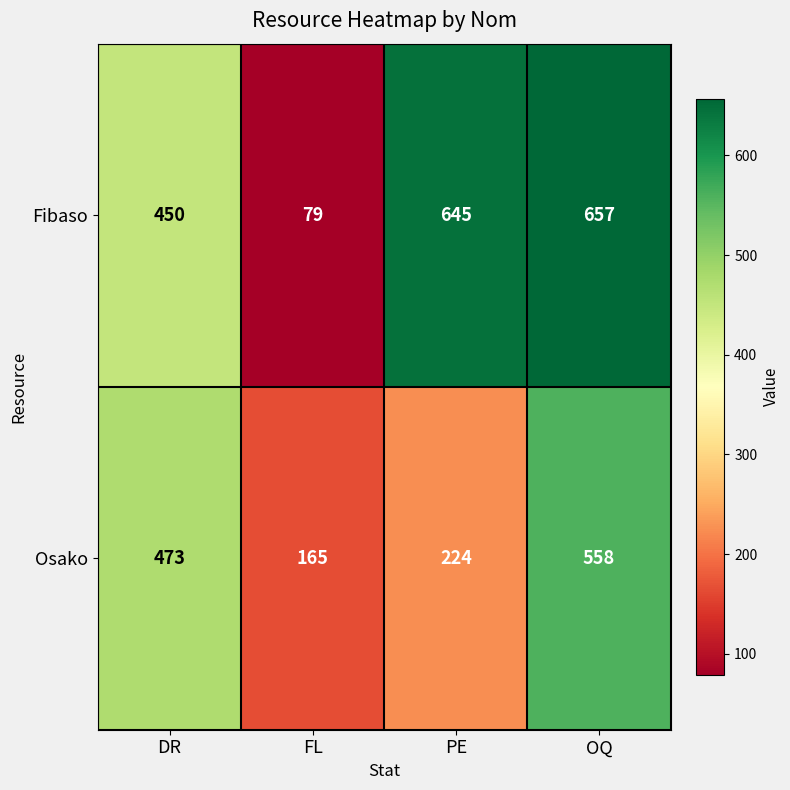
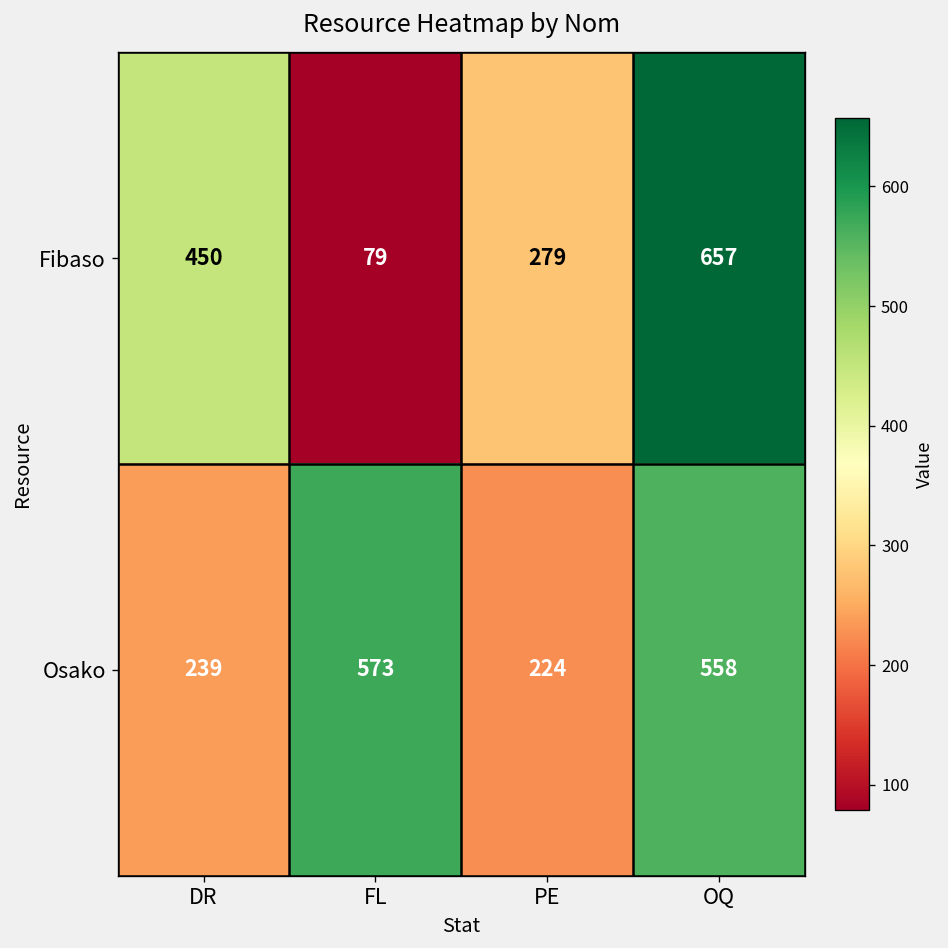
Fibaso, PE: 645 -> 279
Osako, DR: 473 -> 239
Osako, FL: 165 -> 573
